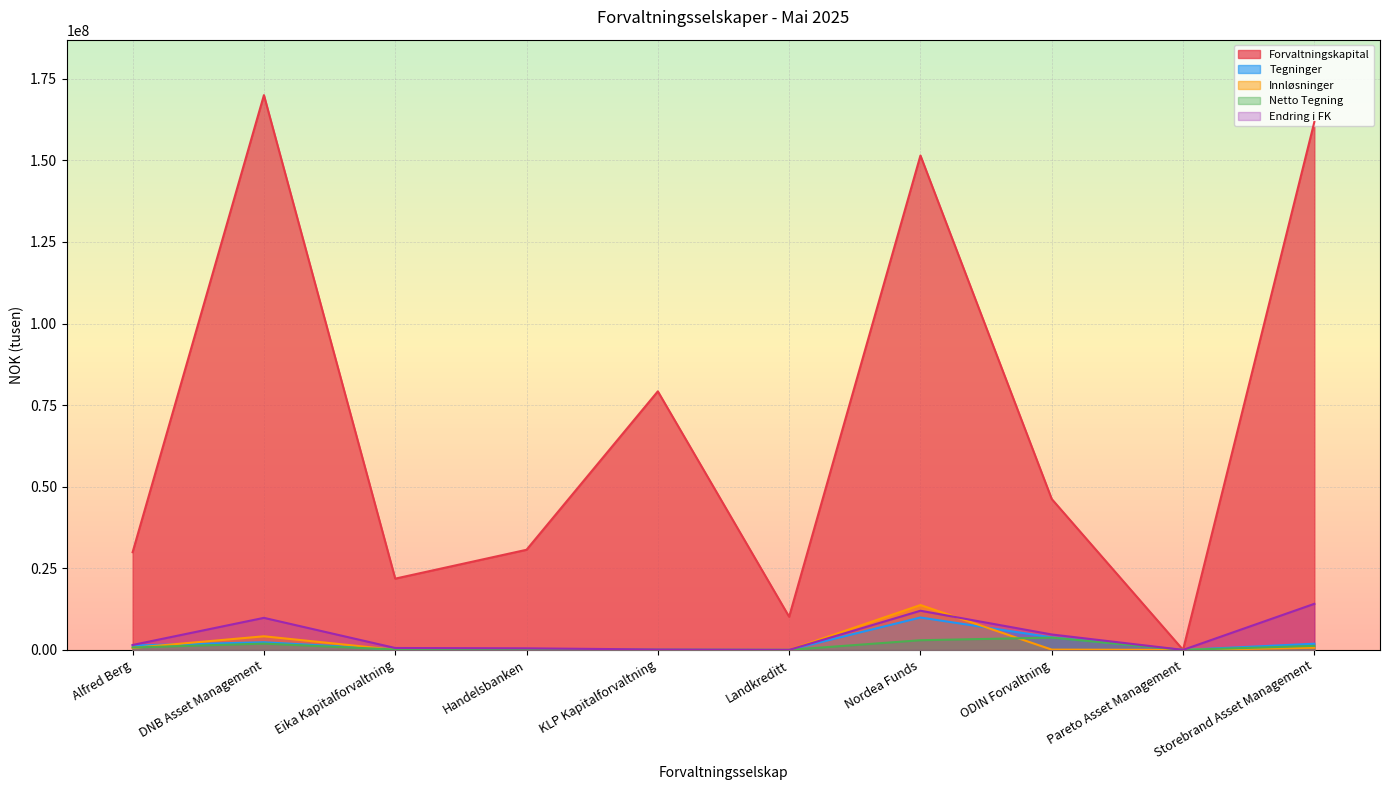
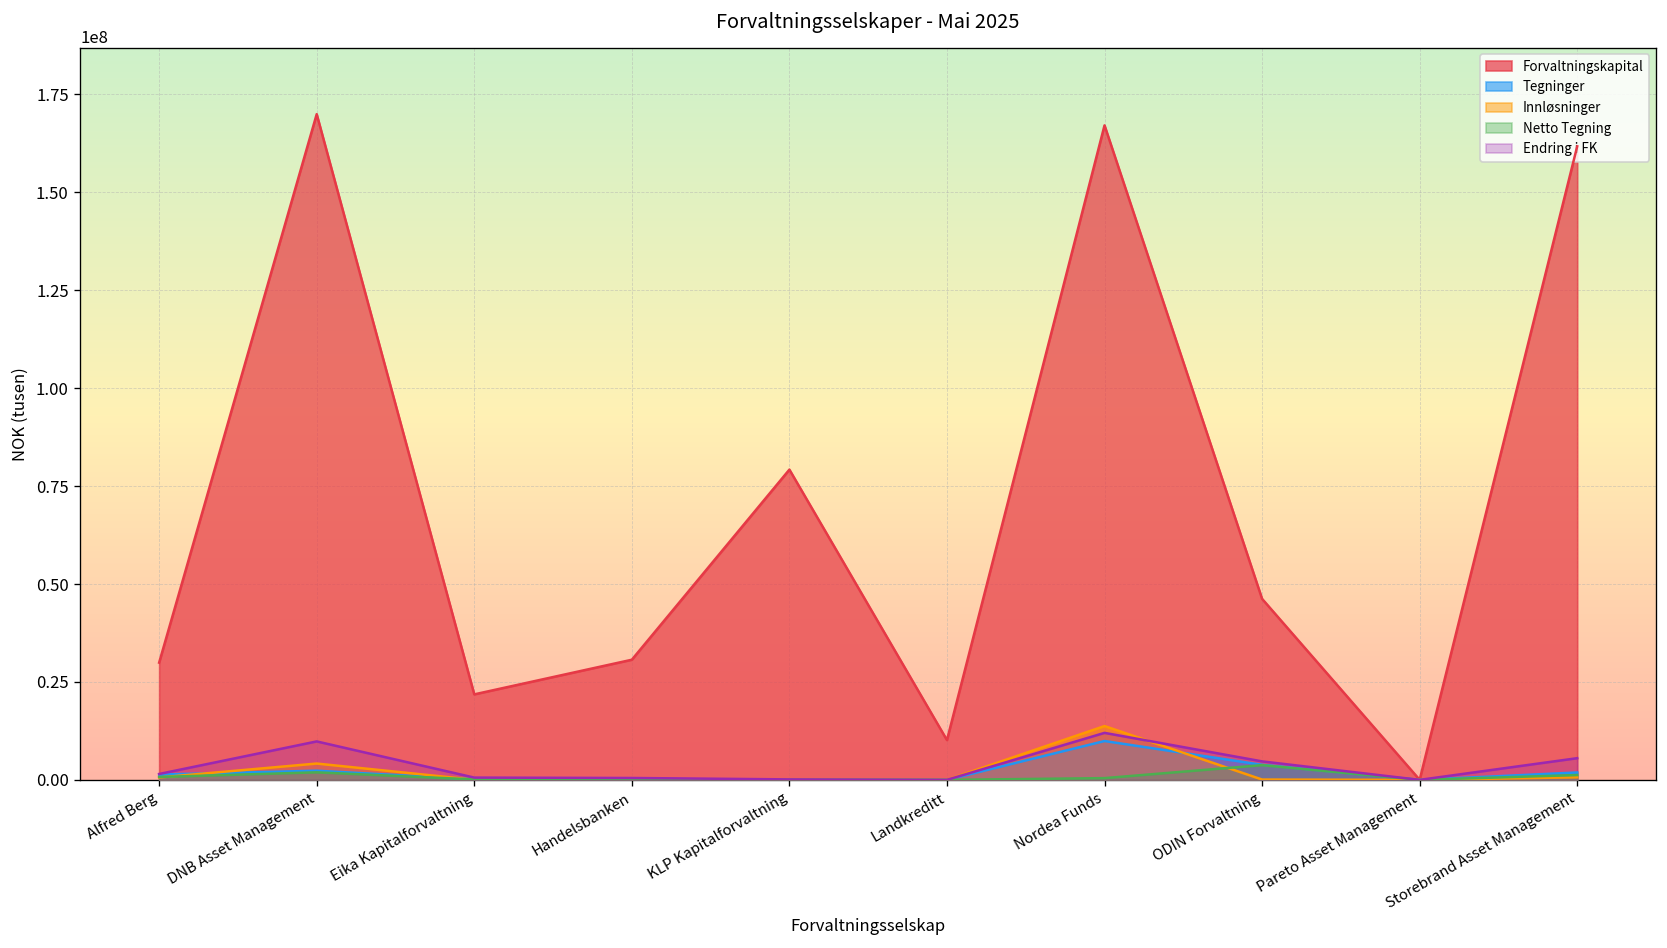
Forvaltningskapital, Nordea Funds: 151000000 -> 167000000
Netto Tegning, Nordea Funds: 3000000 -> 0
Endring i FK, Storebrand Asset Management: 14000000 -> 6000000
